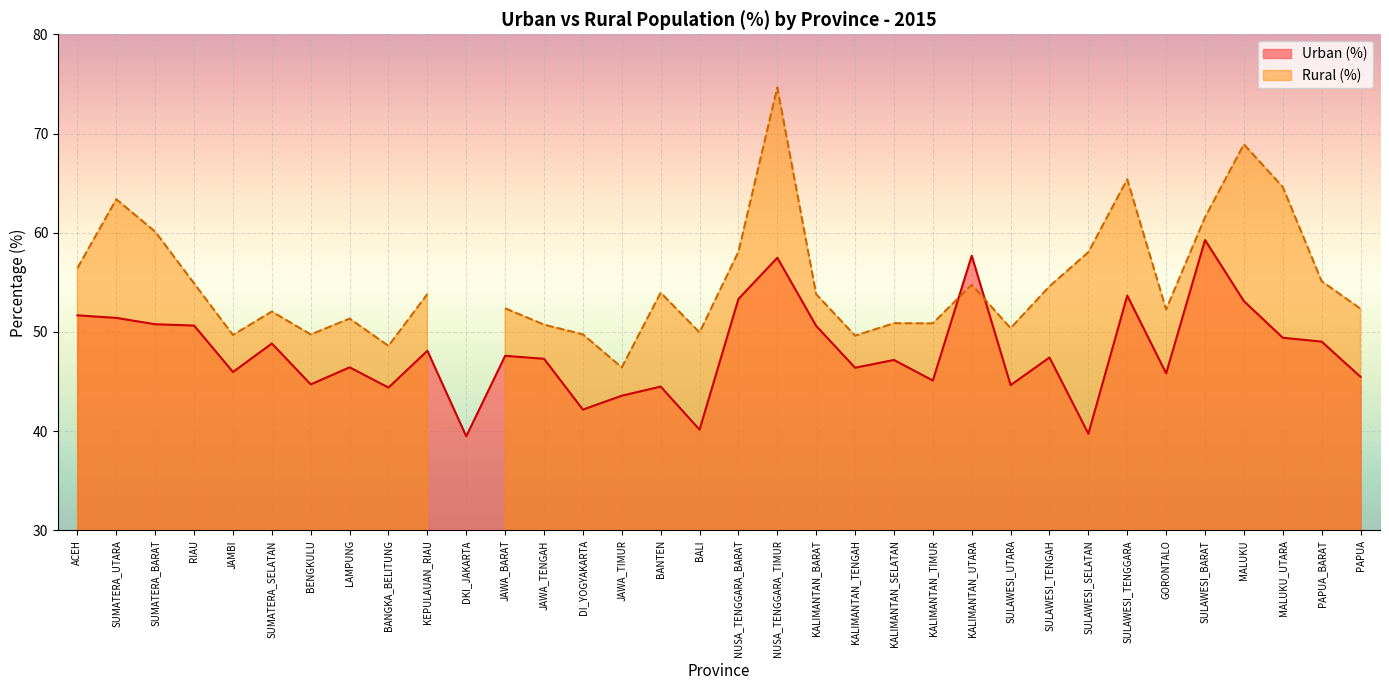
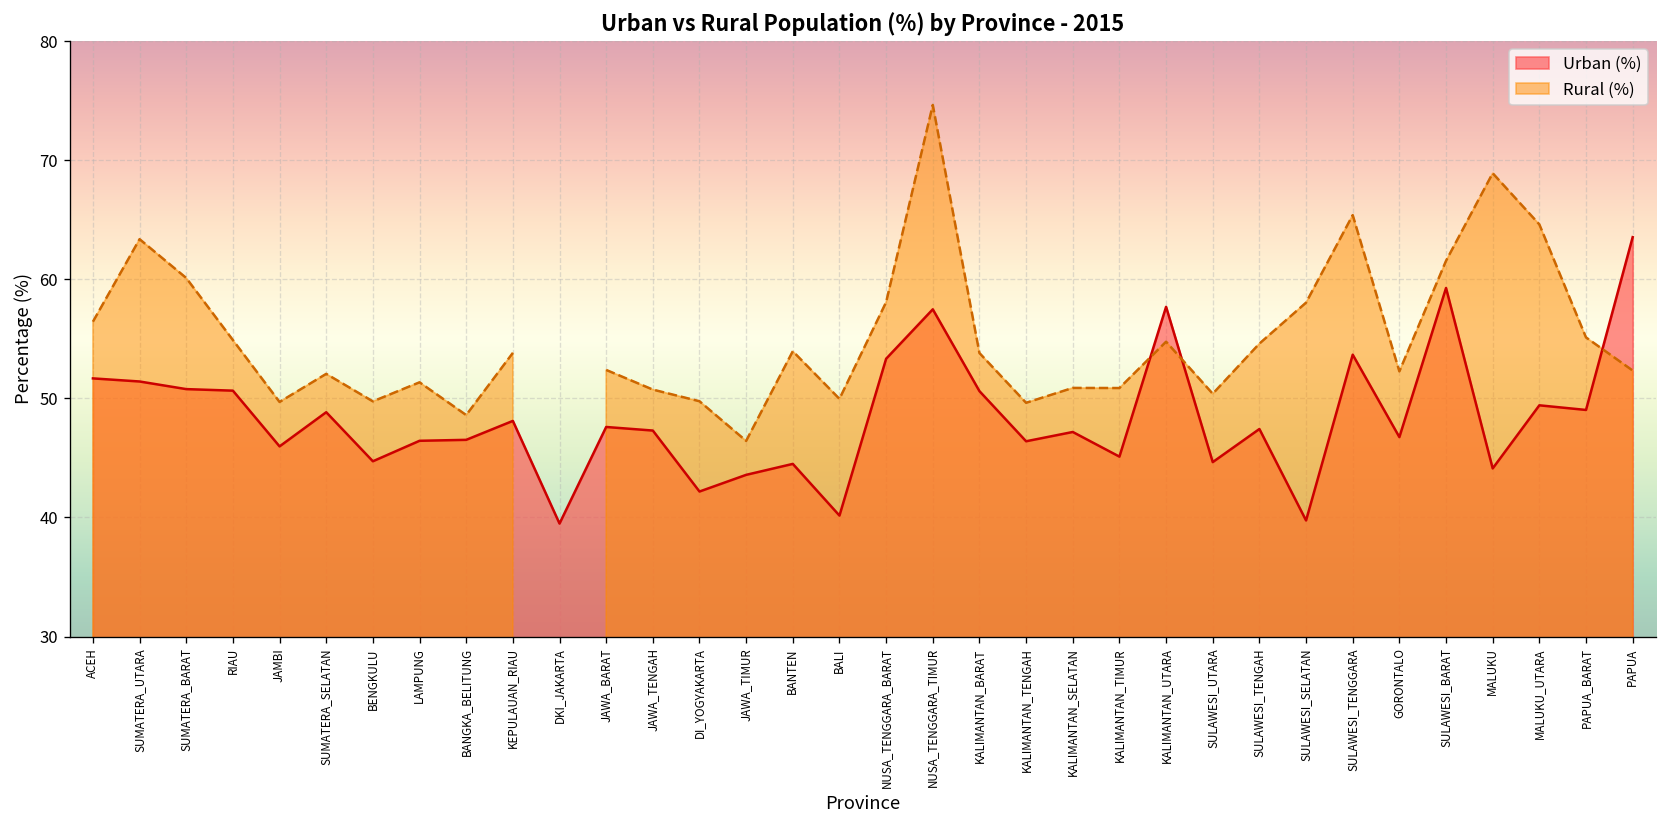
Urban (%), BANGKA_BELITUNG: 44 -> 47
Urban (%), GORONTALO: 46 -> 47
Urban (%), MALUKU: 53 -> 44
Urban (%), PAPUA: 45 -> 64
